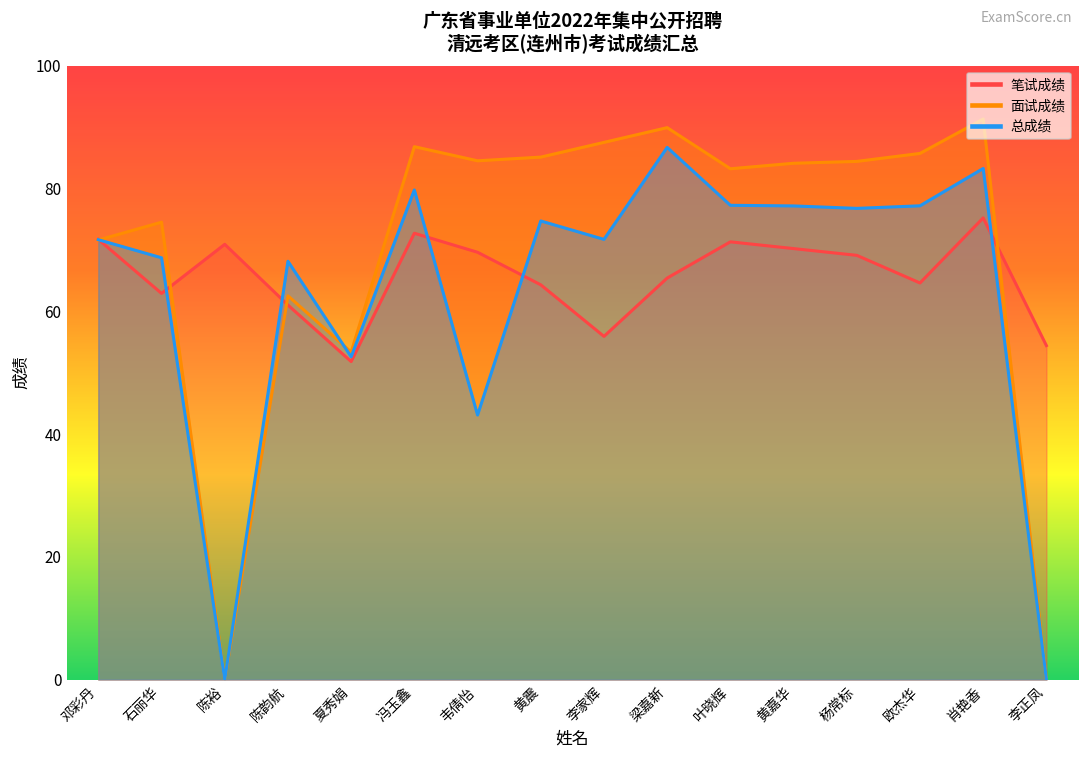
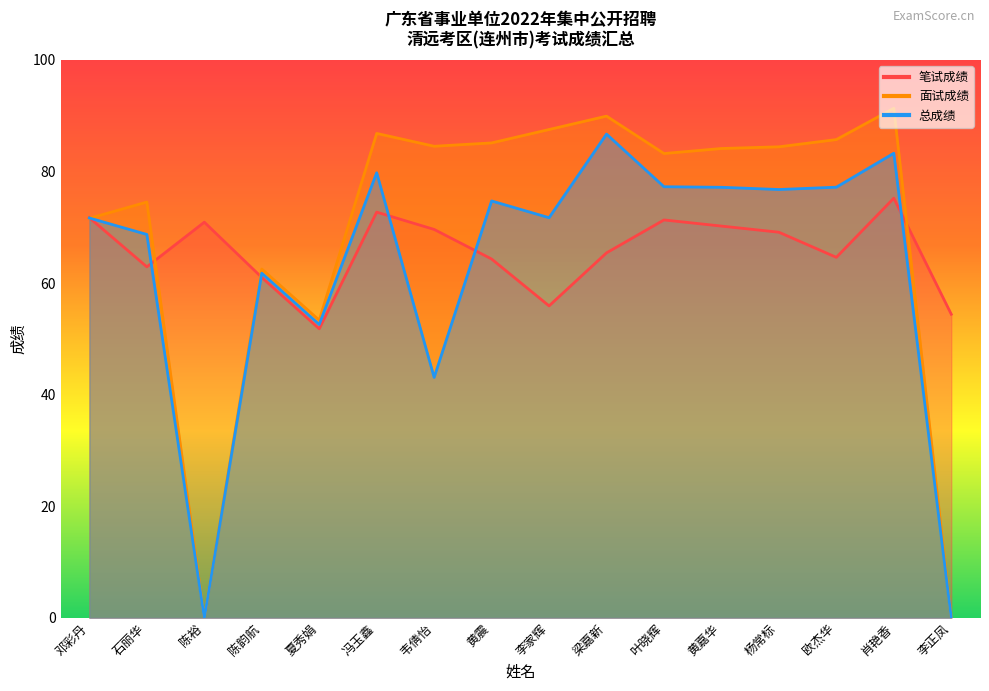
总成绩, 陈韵航: 68 -> 62
